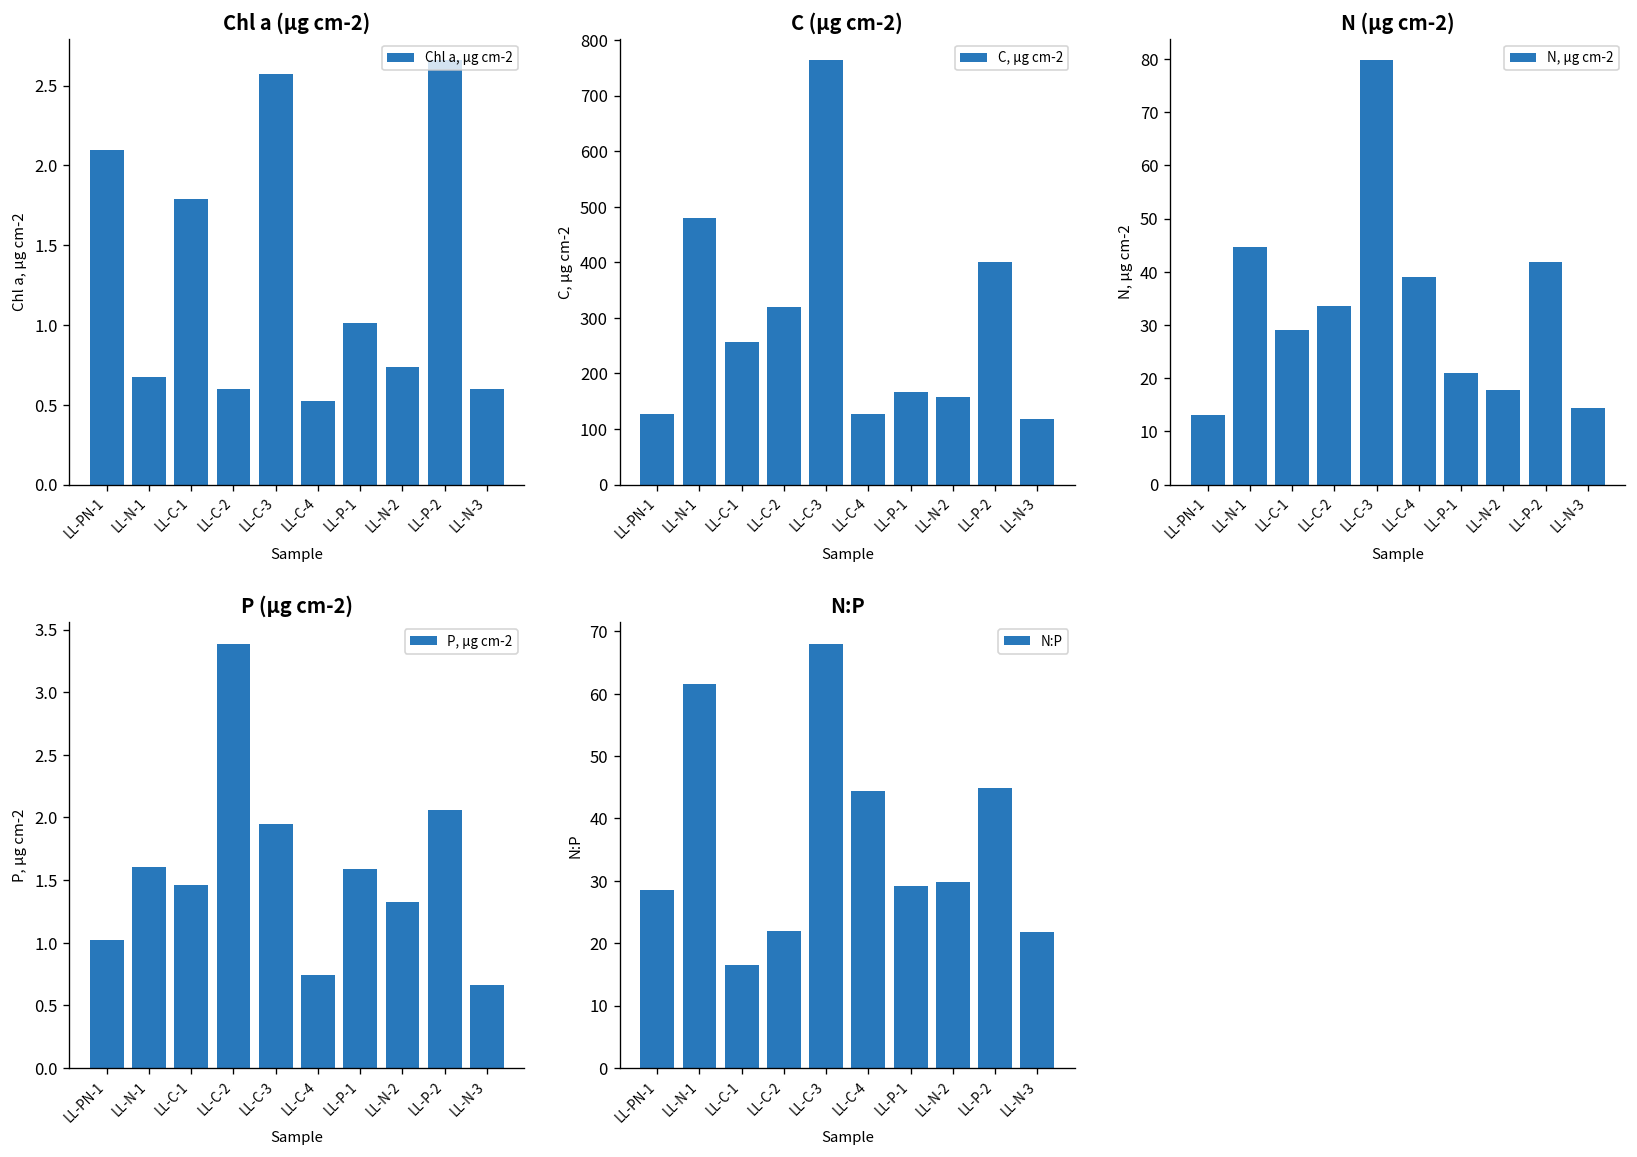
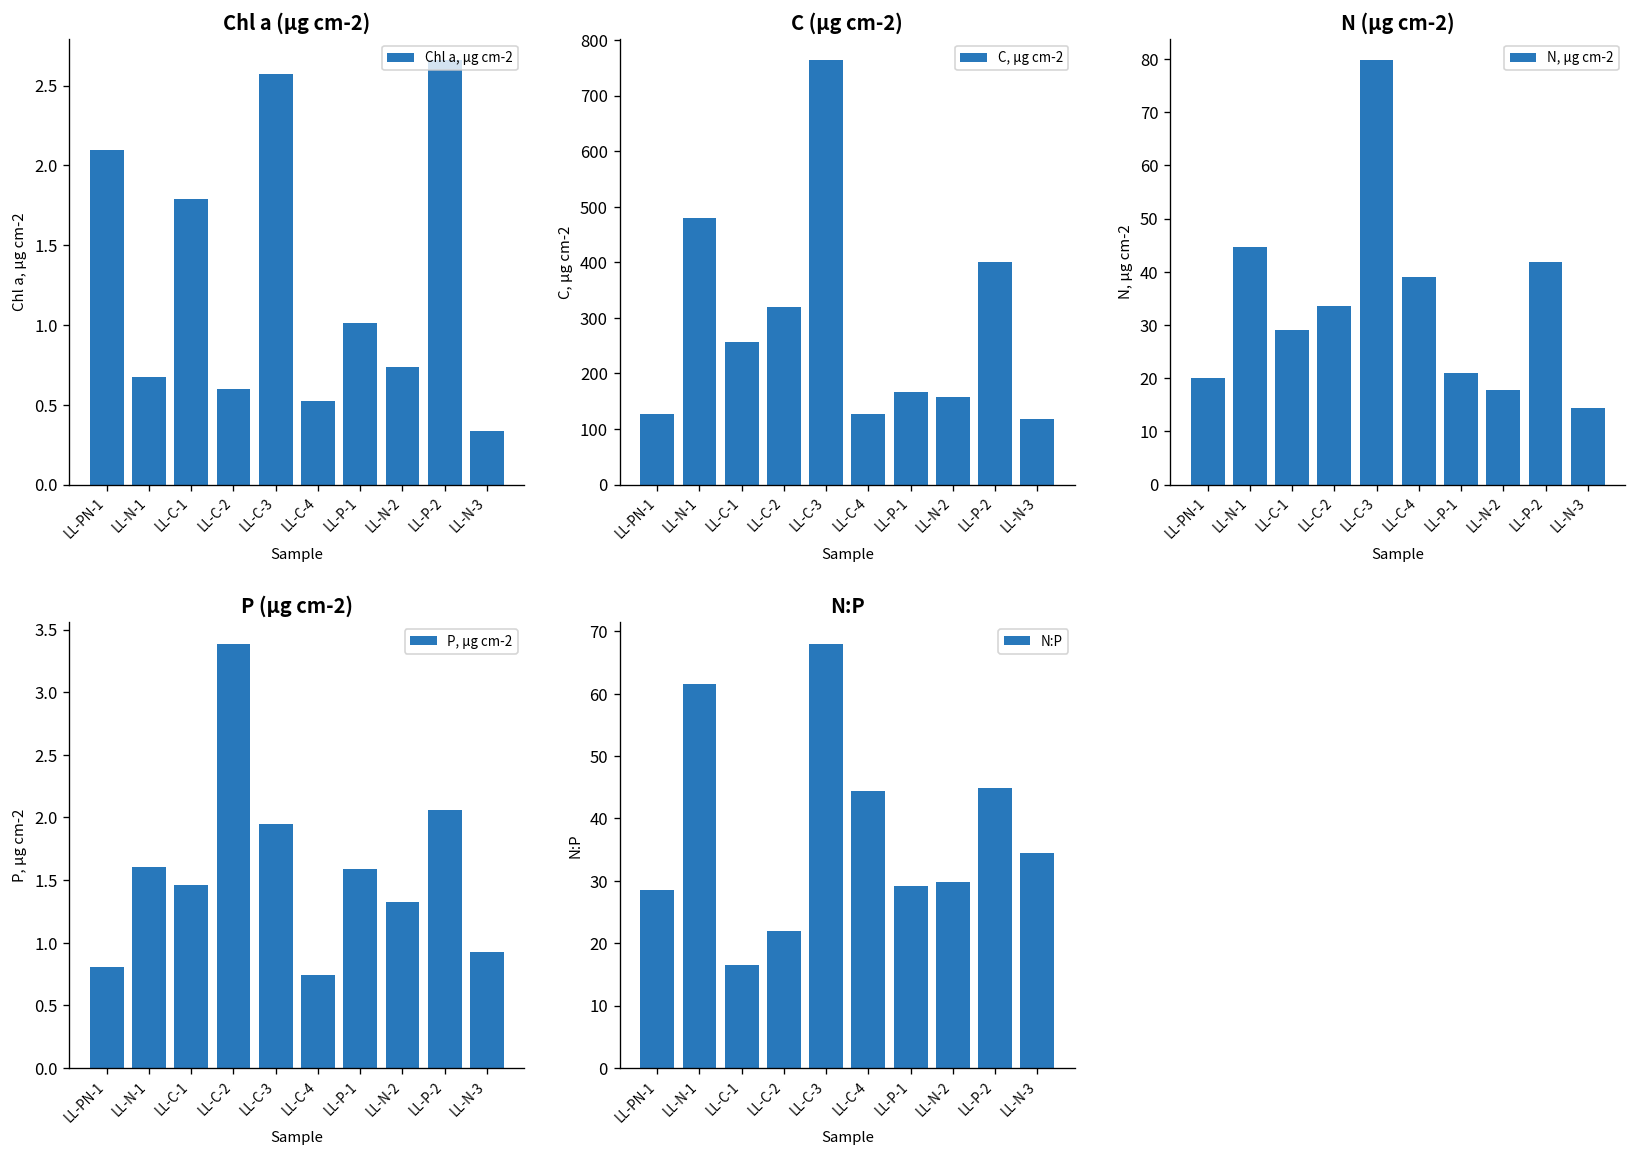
Chl a (µg cm-2), LL-N-3: 0.60 -> 0.34
N (μg cm-2), LL-PN-1: 13 -> 20
P (μg cm-2), LL-PN-1: 1.02 -> 0.81
P (μg cm-2), LL-N-3: 0.66 -> 0.92
N:P, LL-N-3: 22 -> 34
